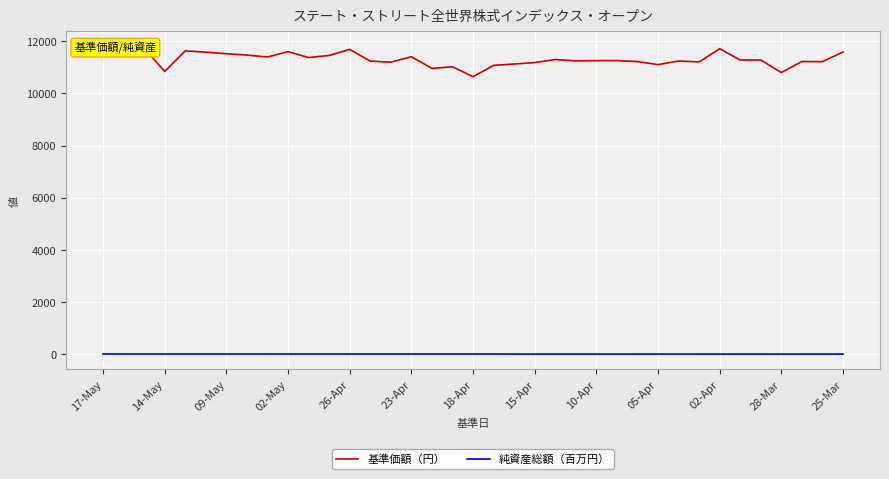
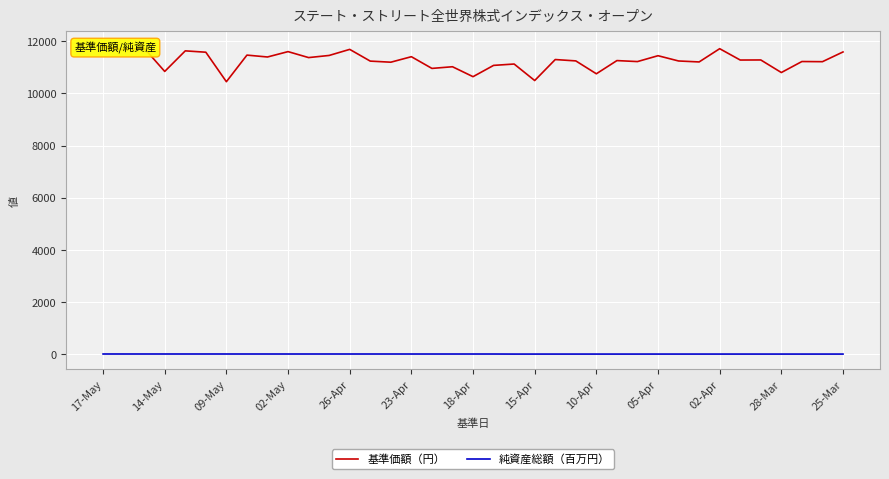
基準価額（円）, 09-May: 11500 -> 10500
基準価額（円）, 15-Apr: 11200 -> 10500
基準価額（円）, 10-Apr: 11300 -> 10800
基準価額（円）, 05-Apr: 11100 -> 11400
